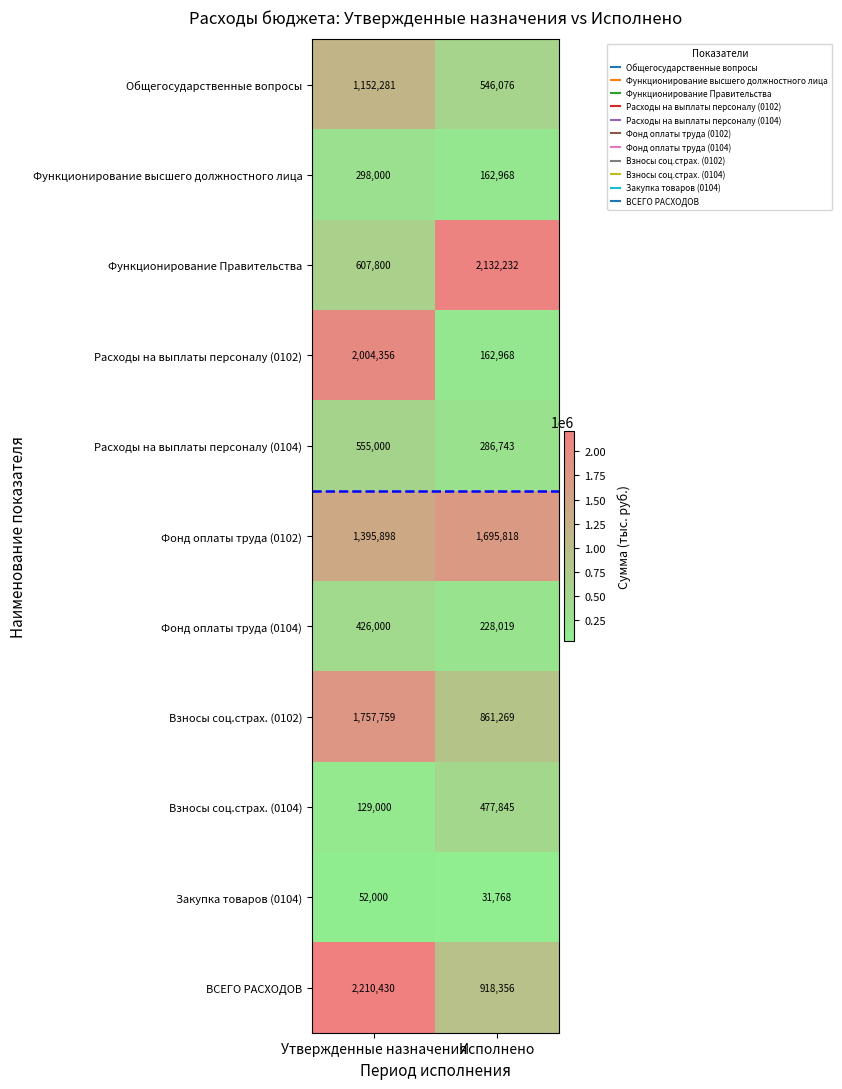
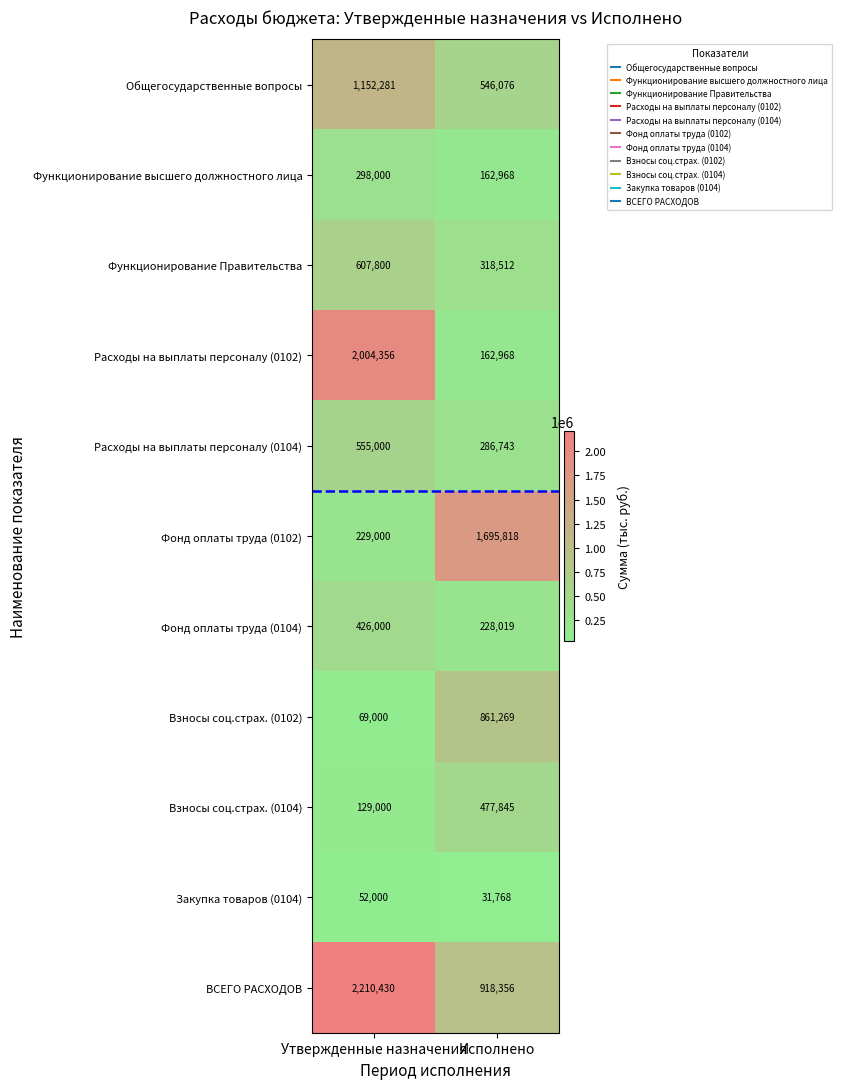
Функционирование Правительства, Исполнено: 2,132,232 -> 318,512
Фонд оплаты труда (0102), Утвержденные назначения: 1,395,898 -> 229,000
Взносы соц.страх. (0102), Утвержденные назначения: 1,757,759 -> 69,000
